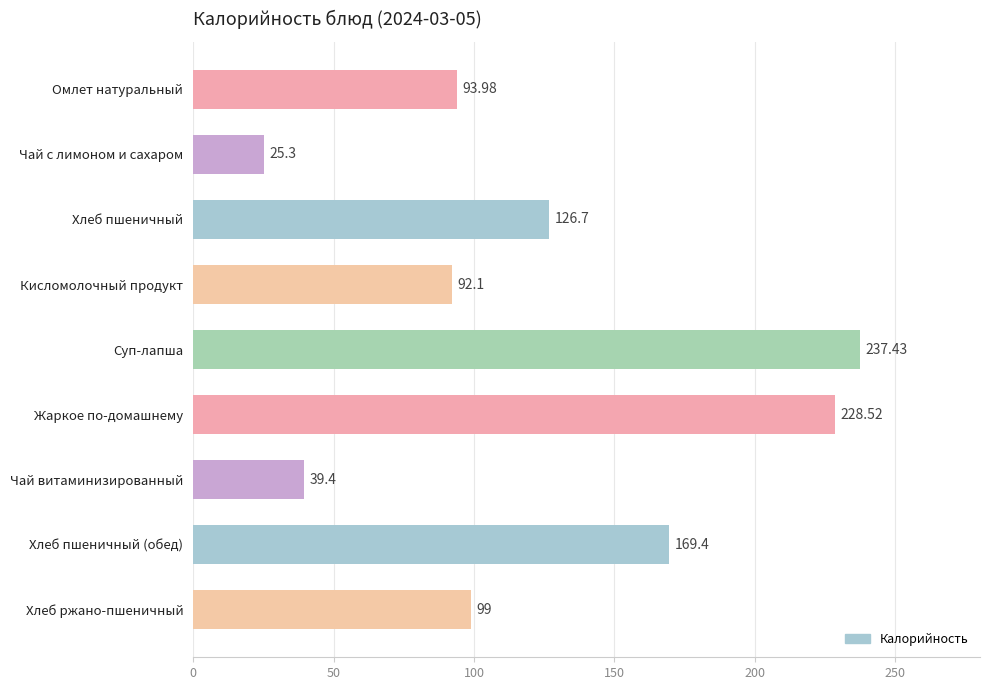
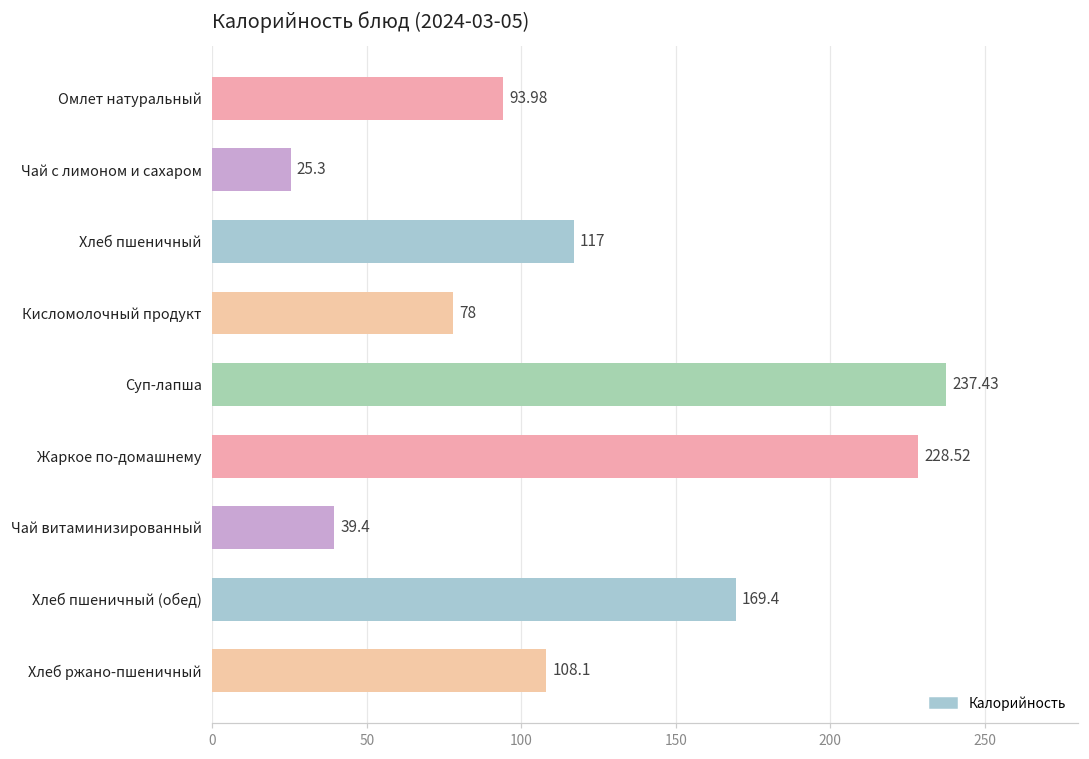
Хлеб пшеничный: 126.7 -> 117
Кисломолочный продукт: 92.1 -> 78
Хлеб ржано-пшеничный: 99 -> 108.1
